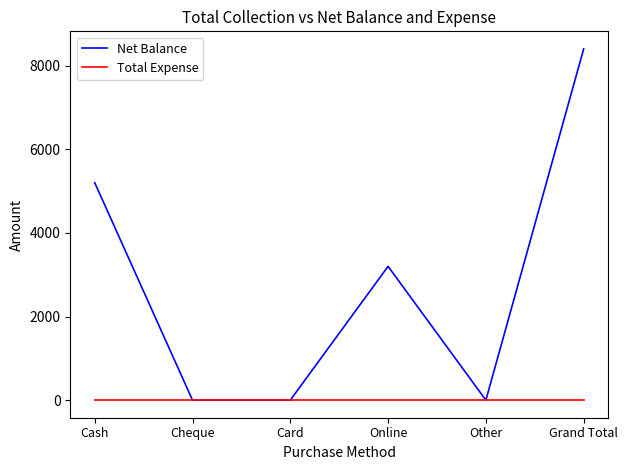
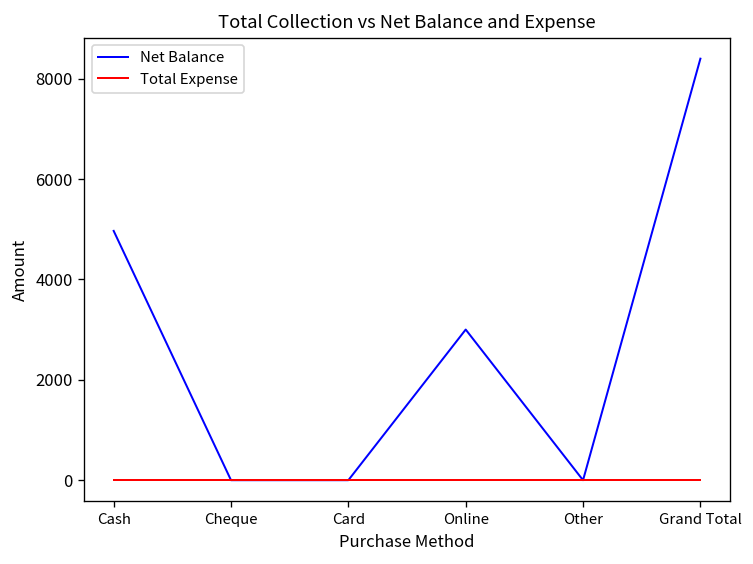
Net Balance, Cash: 5200 -> 5000
Net Balance, Online: 3200 -> 3000
